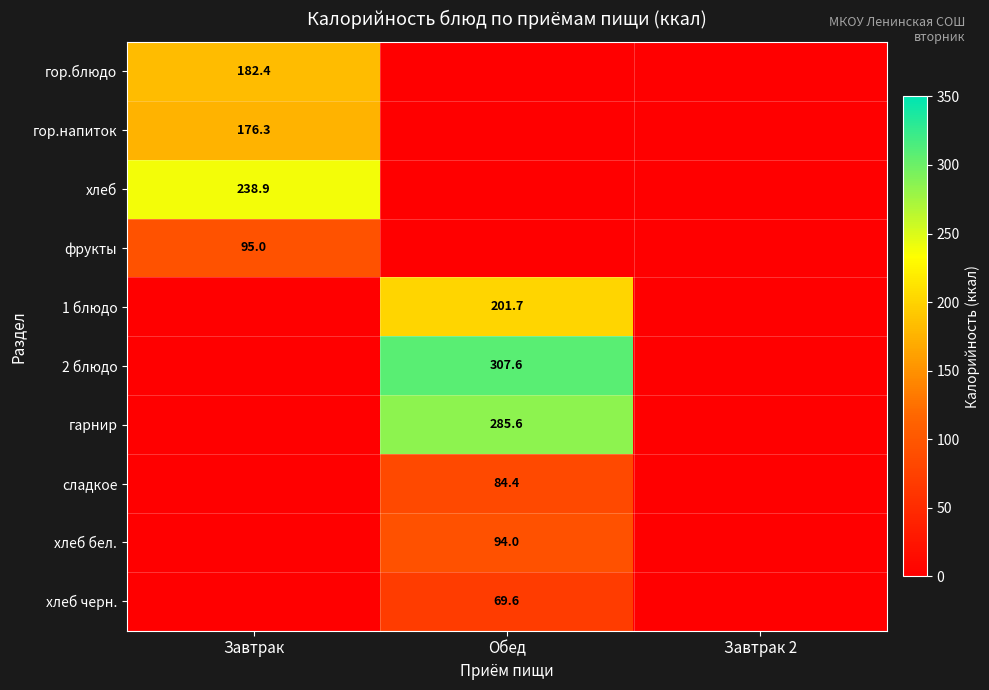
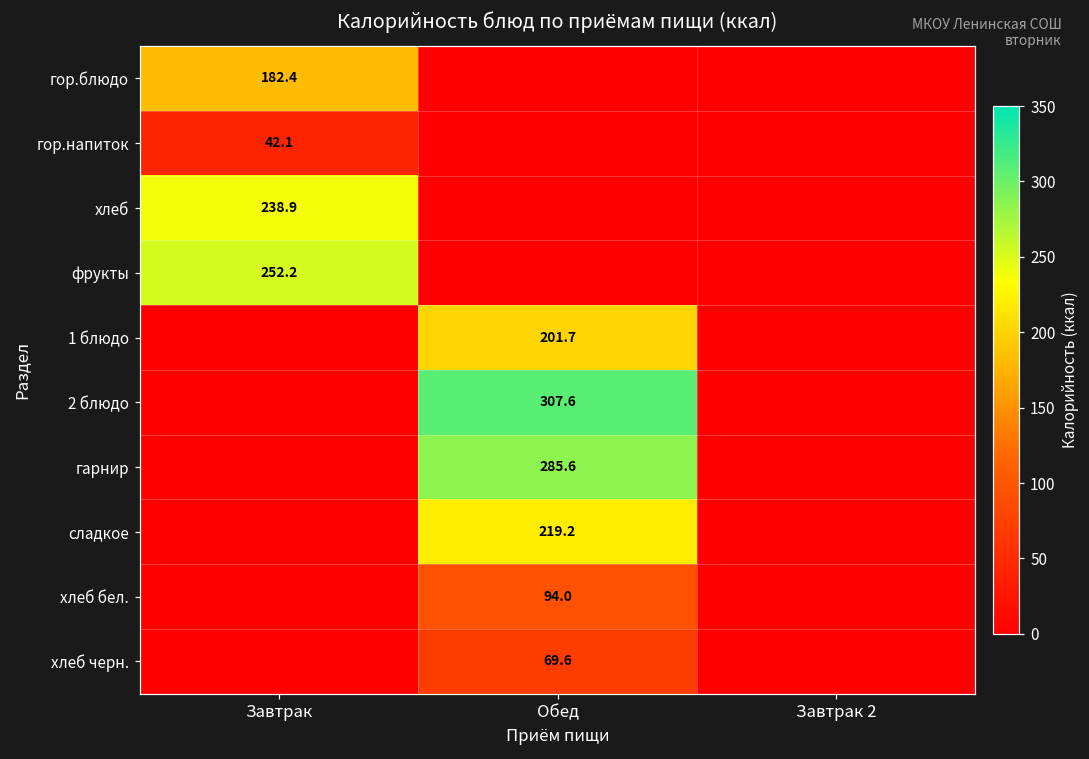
гор.напиток, Завтрак: 176.3 -> 42.1
фрукты, Завтрак: 95.0 -> 252.2
сладкое, Обед: 84.4 -> 219.2
